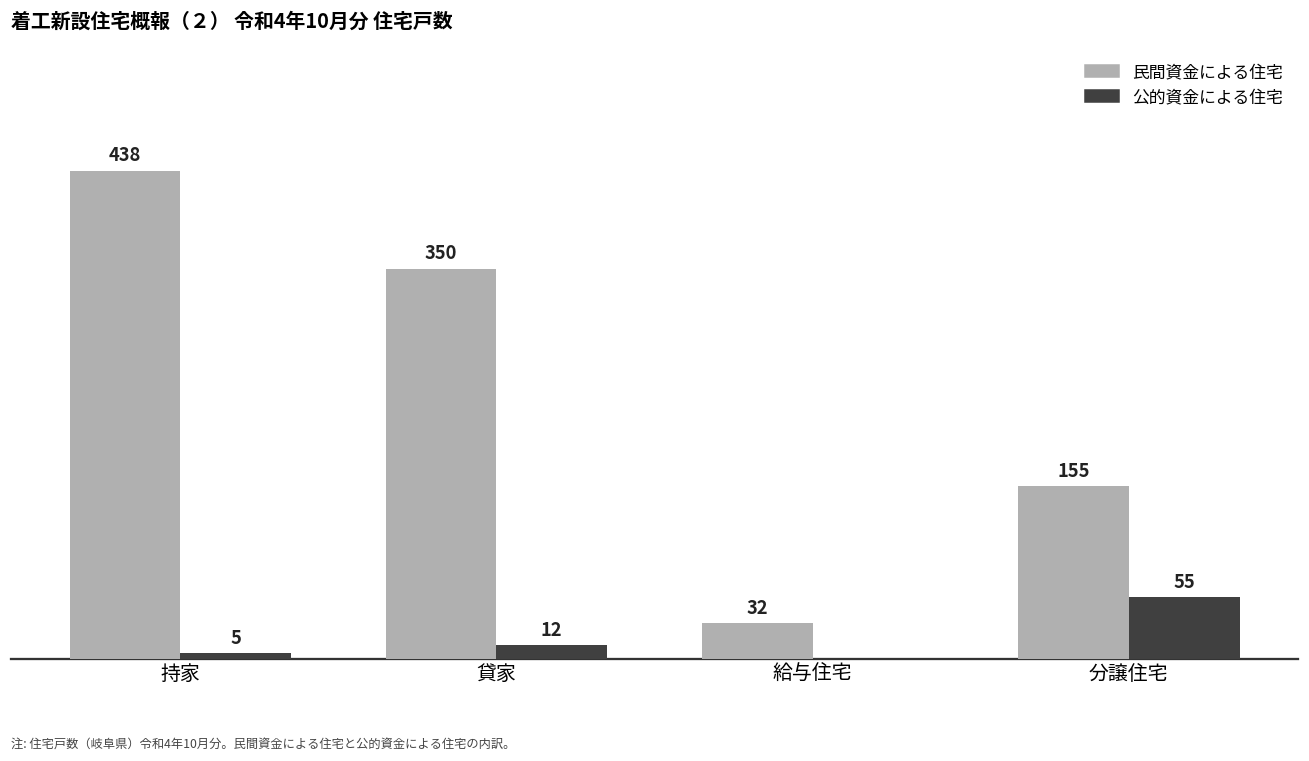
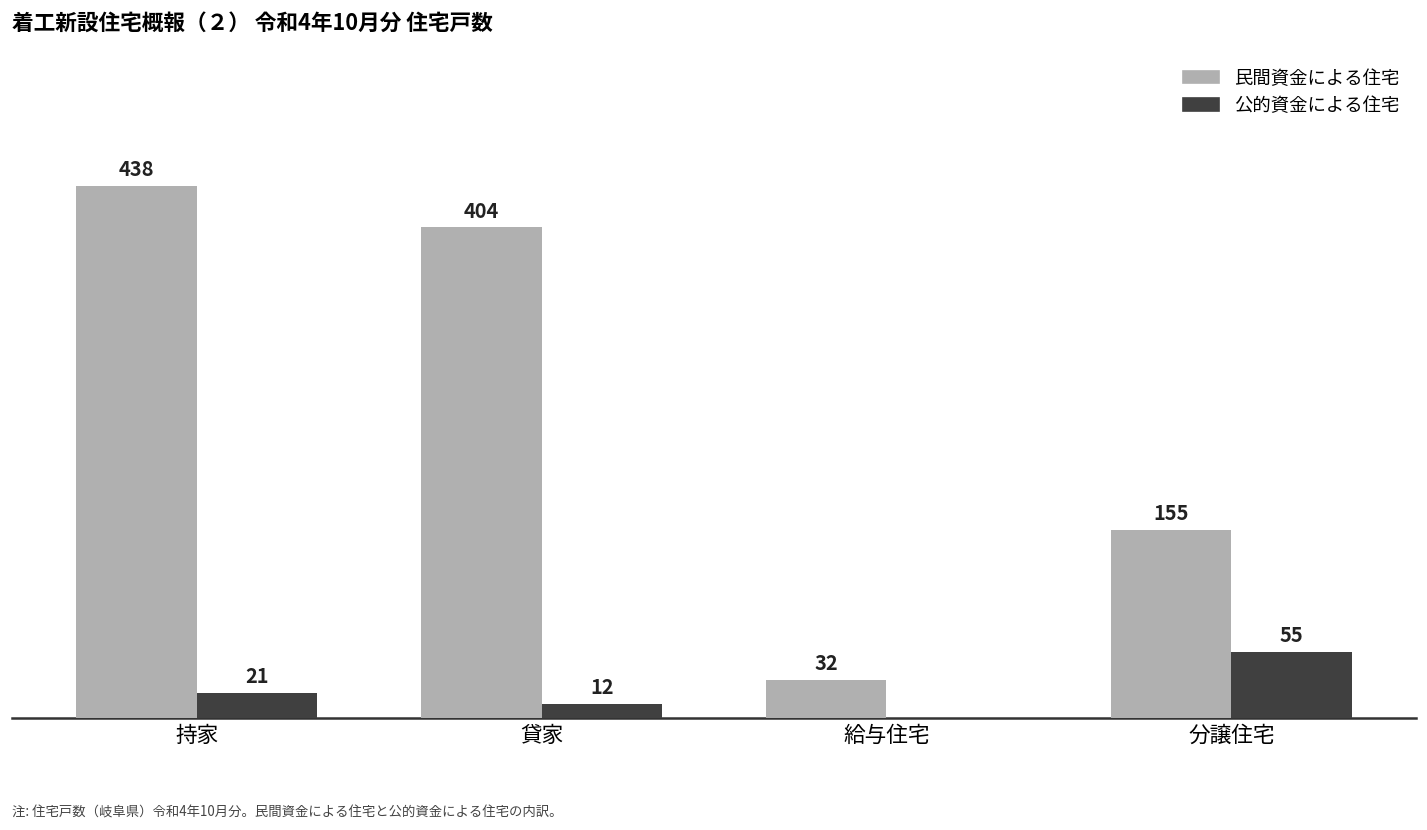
公的資金による住宅, 持家: 5 -> 21
民間資金による住宅, 貸家: 350 -> 404
